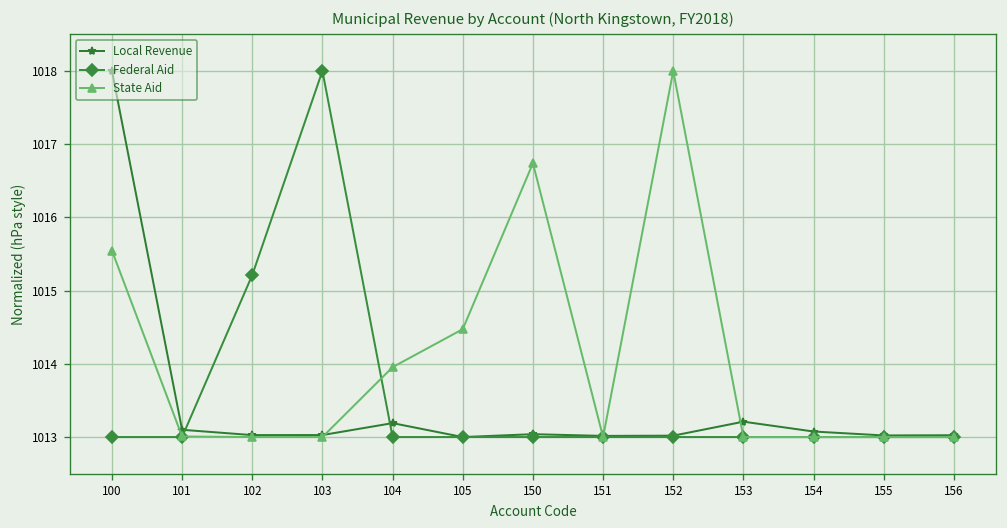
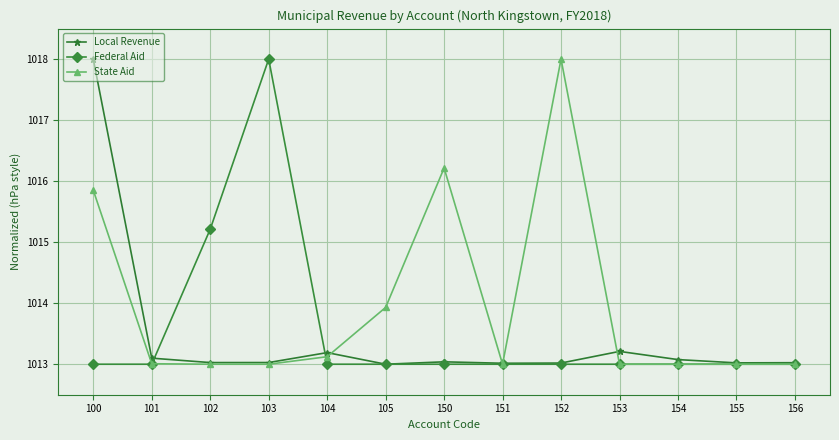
State Aid, 100: 1015.5 -> 1015.9
State Aid, 104: 1014.0 -> 1013.1
State Aid, 105: 1014.5 -> 1013.9
State Aid, 150: 1016.7 -> 1016.2
